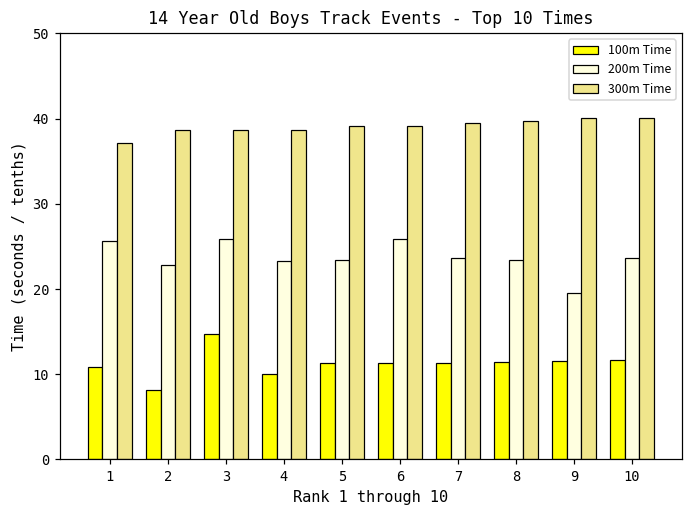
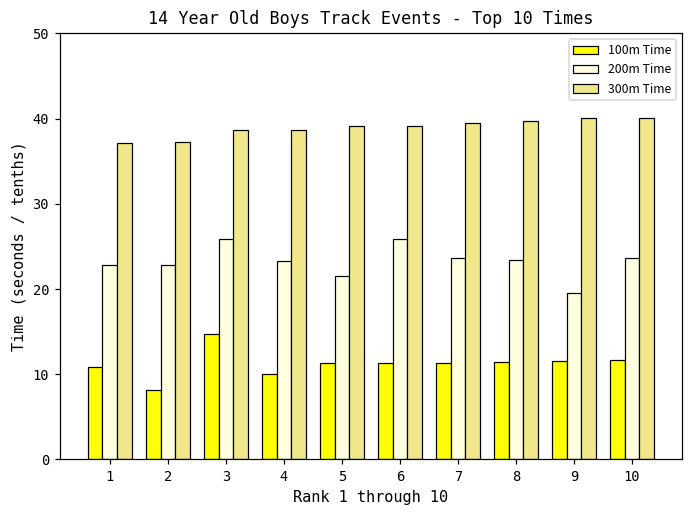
200m Time, 1: 26 -> 23
300m Time, 2: 39 -> 37
200m Time, 5: 23 -> 22
